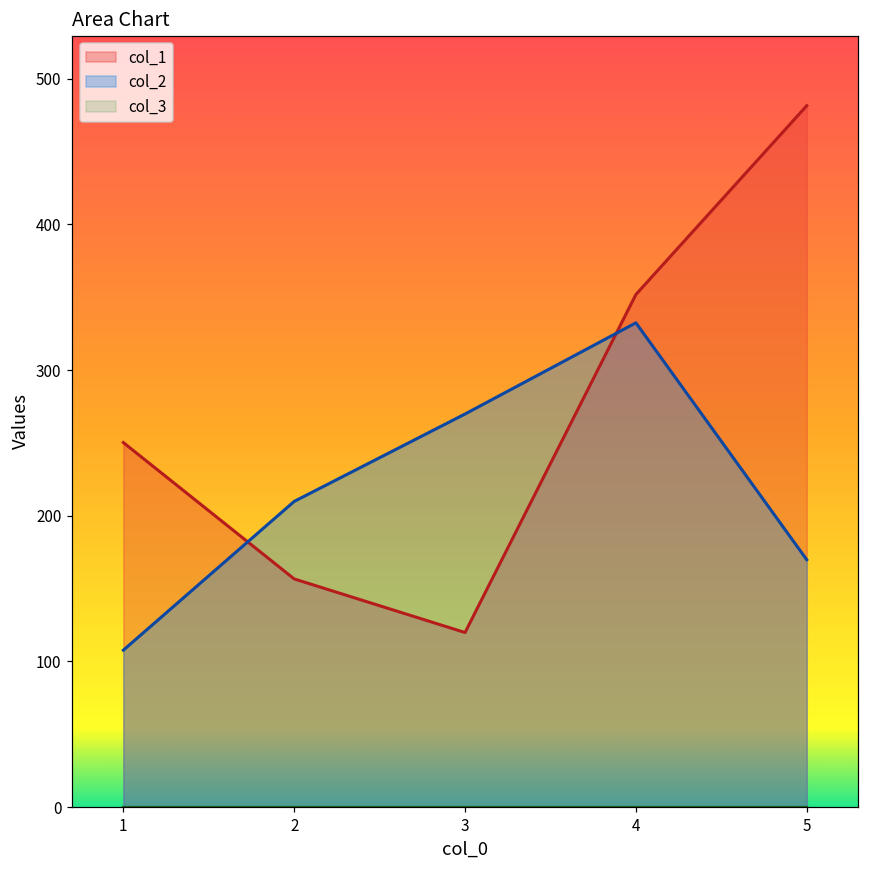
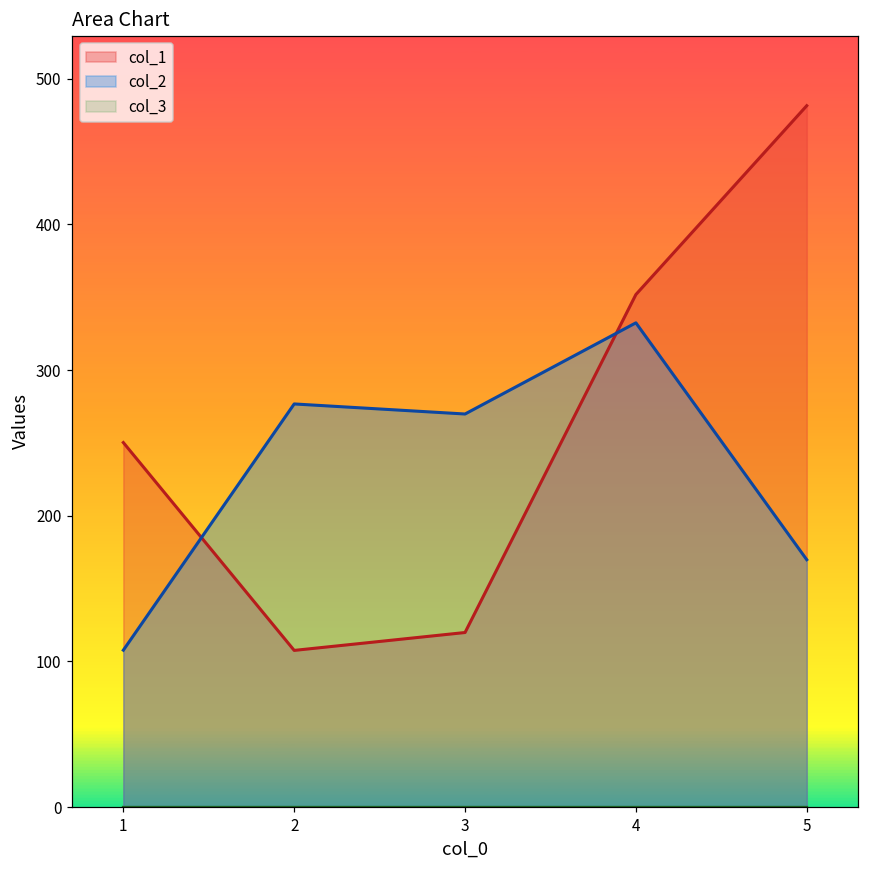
col_1, 2: 157 -> 108
col_2, 2: 210 -> 277
